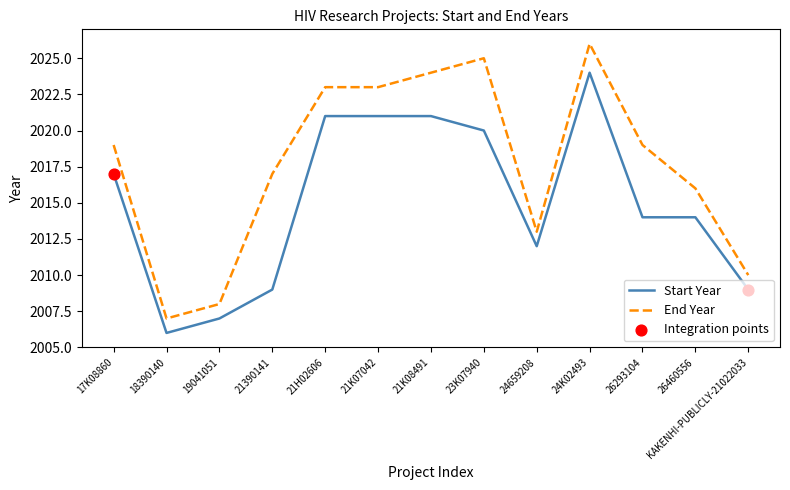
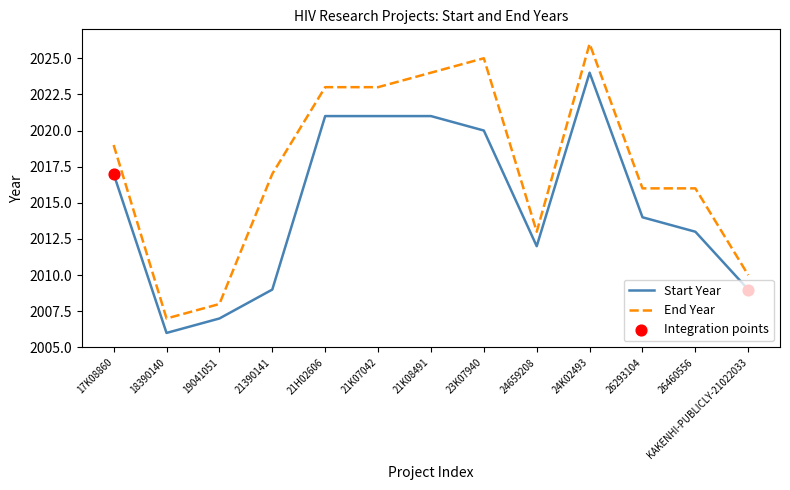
End Year, 26293104: 2019 -> 2016
Start Year, 26460556: 2014 -> 2013
